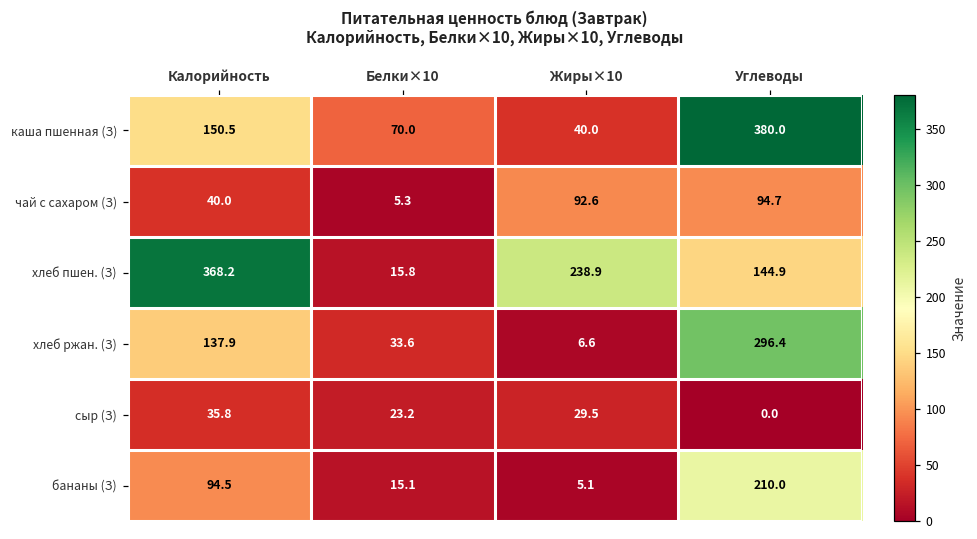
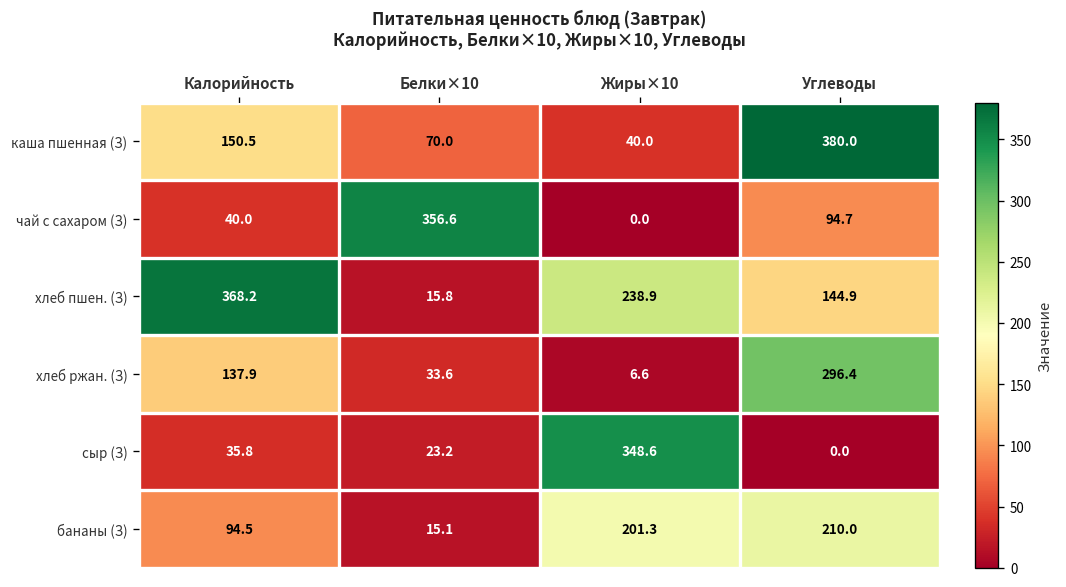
чай с сахаром (З), Белки×10: 5.3 -> 356.6
чай с сахаром (З), Жиры×10: 92.6 -> 0.0
сыр (З), Жиры×10: 29.5 -> 348.6
бананы (З), Жиры×10: 5.1 -> 201.3
